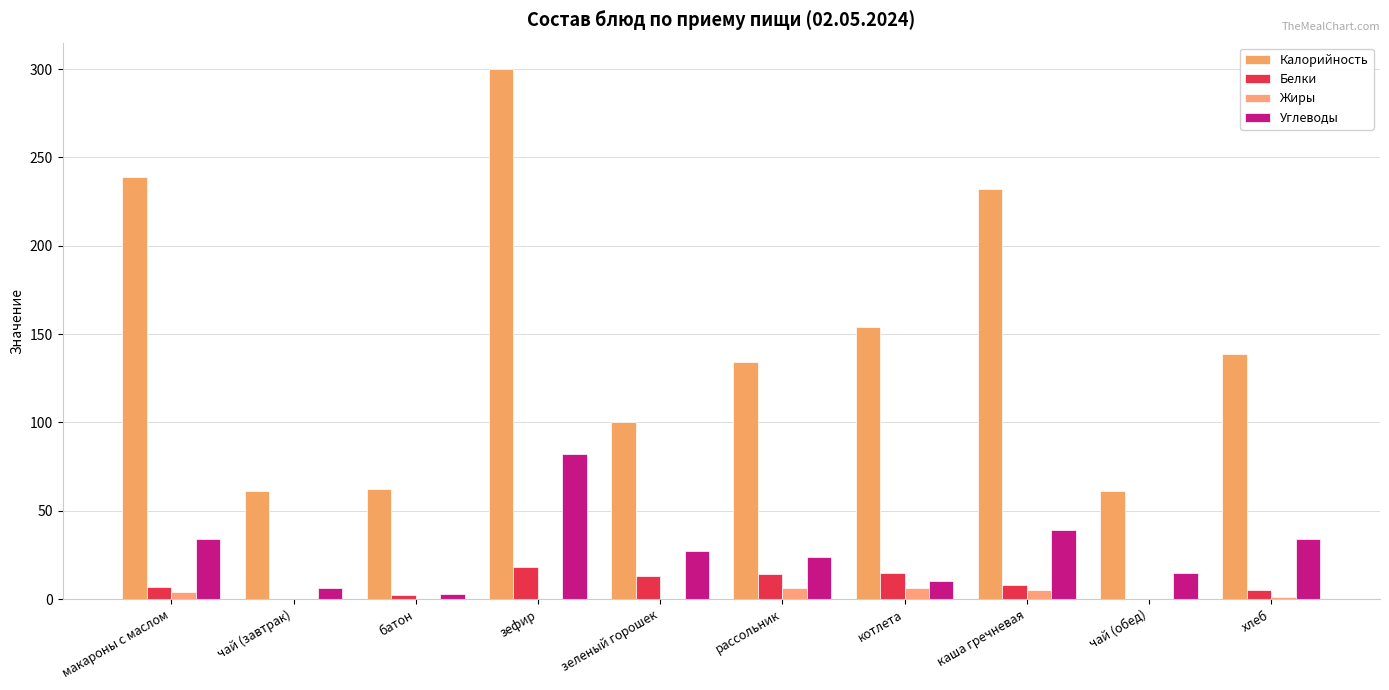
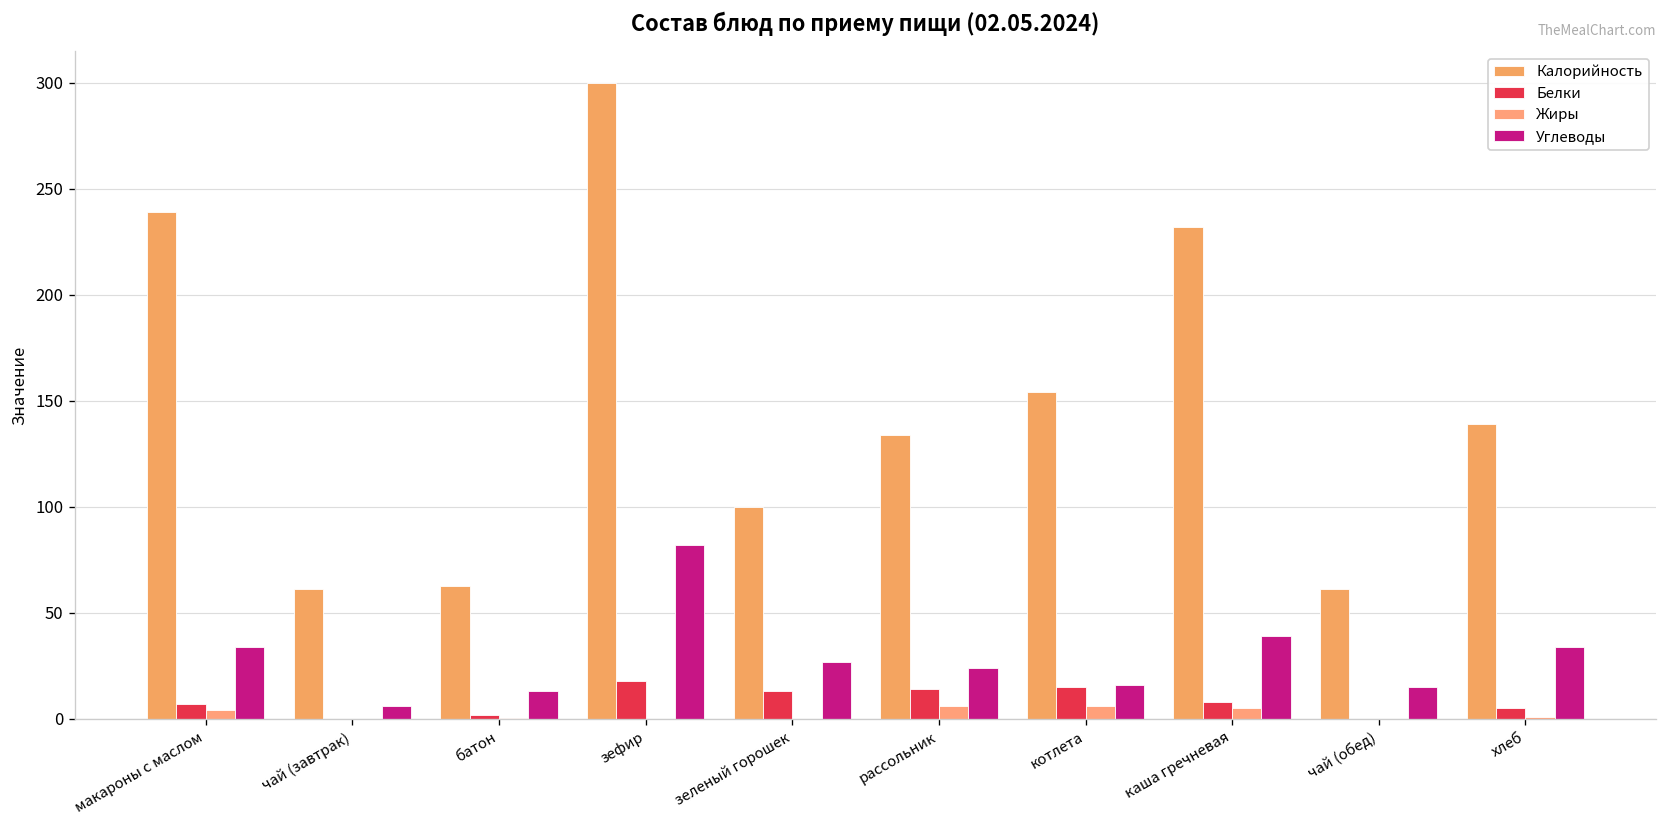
Углеводы, батон: 3 -> 13
Углеводы, котлета: 10 -> 16
